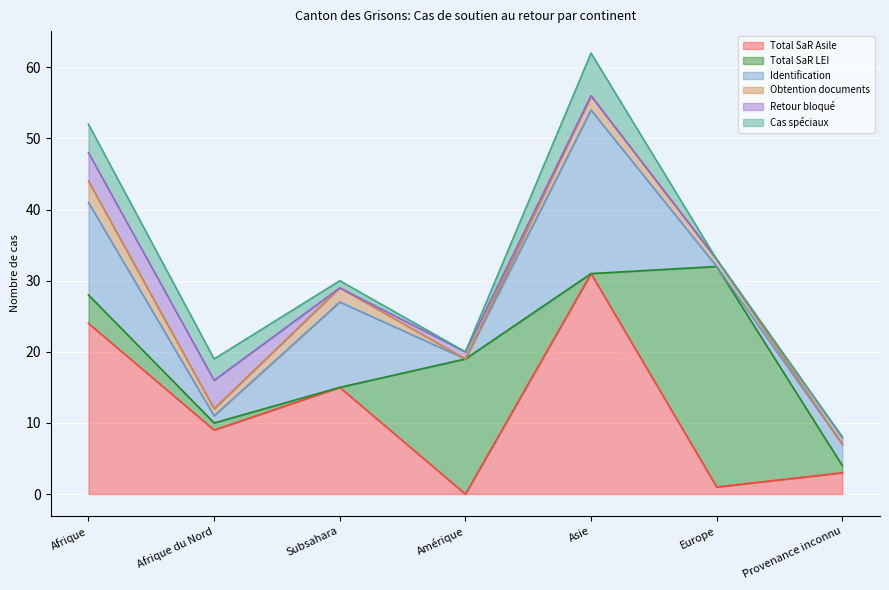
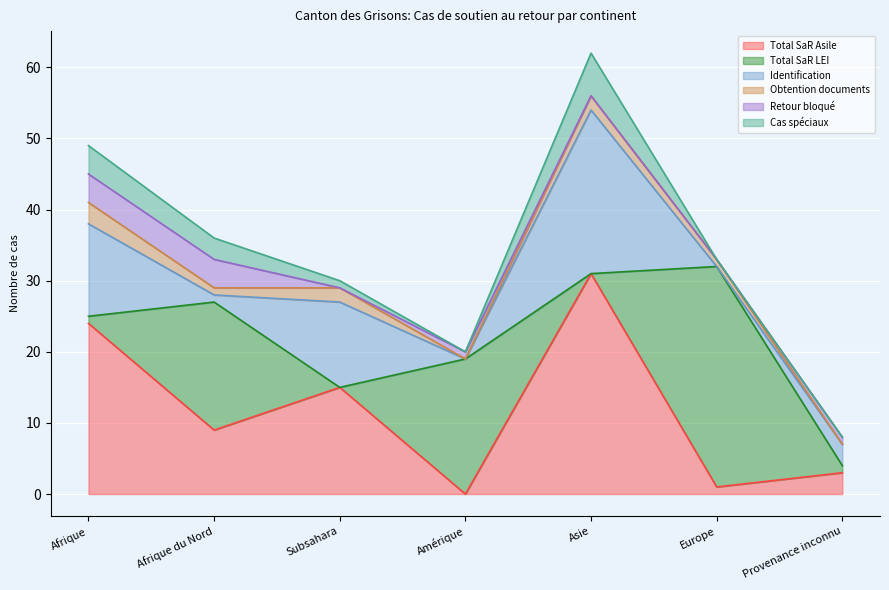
Total SaR LEI, Afrique: 4 -> 1
Total SaR LEI, Afrique du Nord: 1 -> 18
